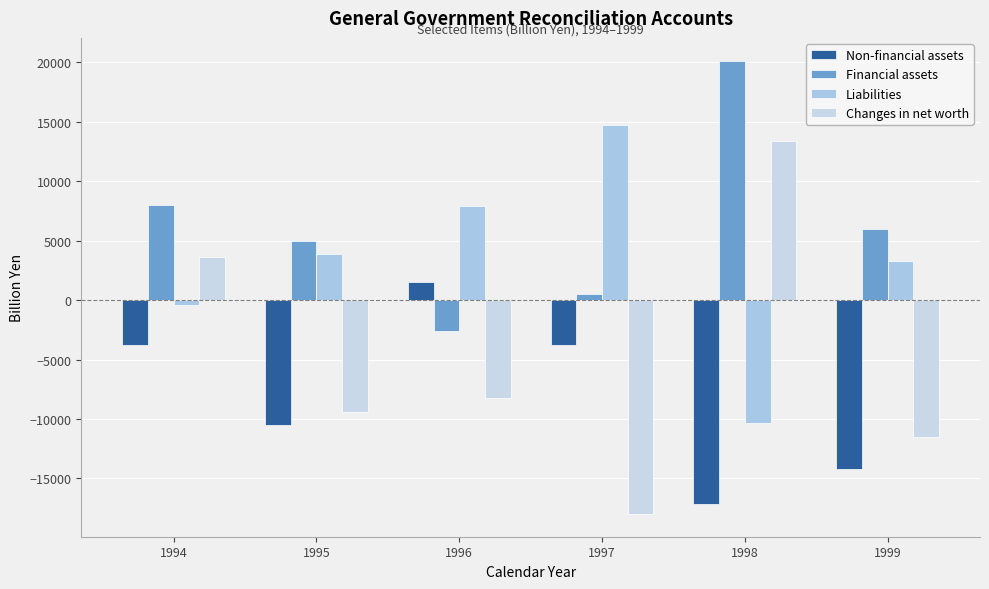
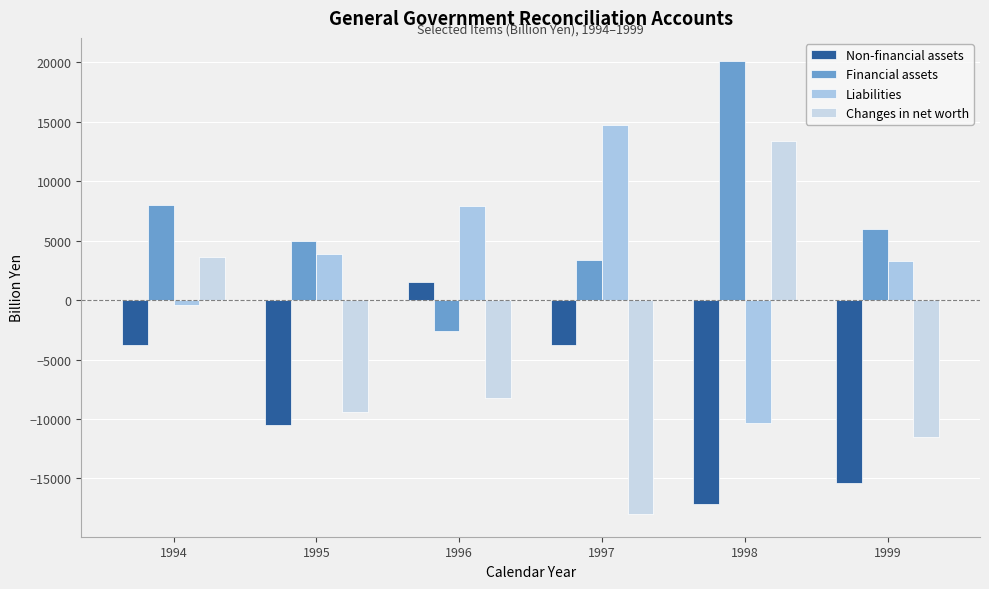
Financial assets, 1997: 500 -> 3400
Non-financial assets, 1999: -14200 -> -15400
